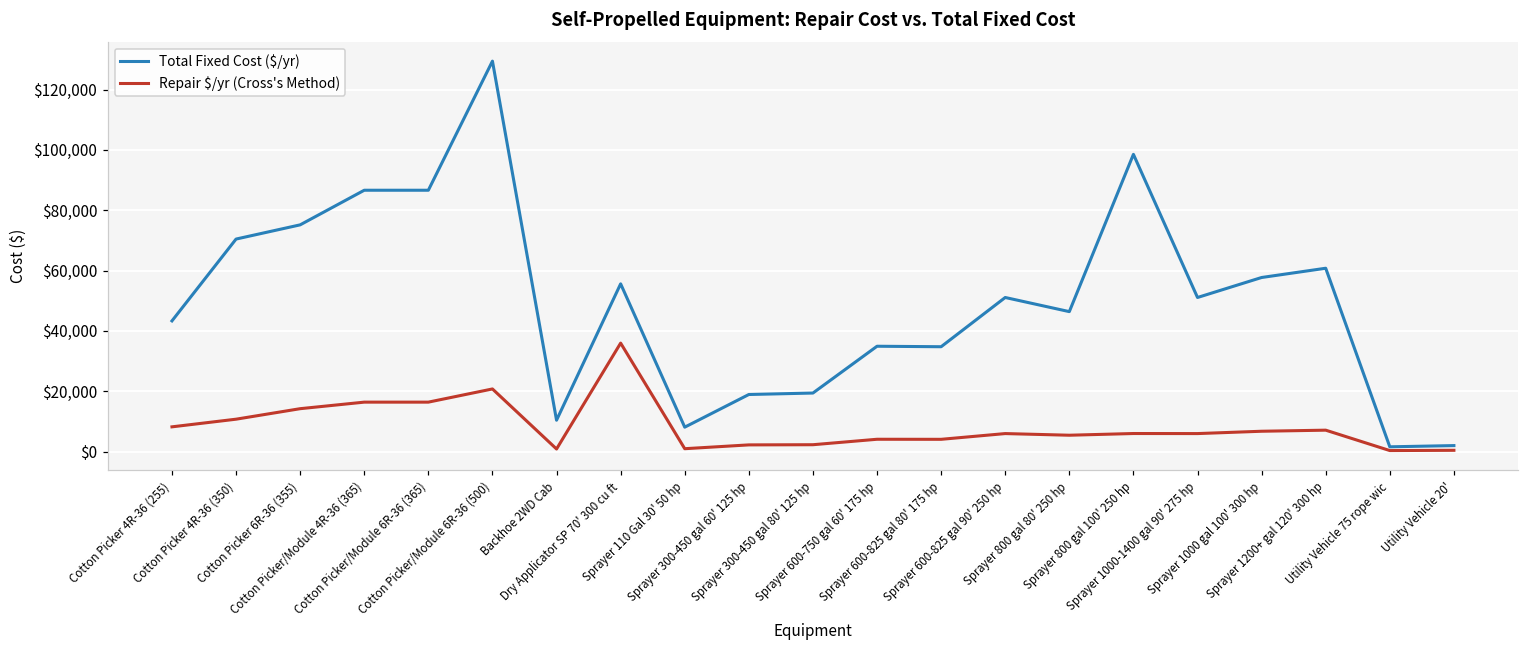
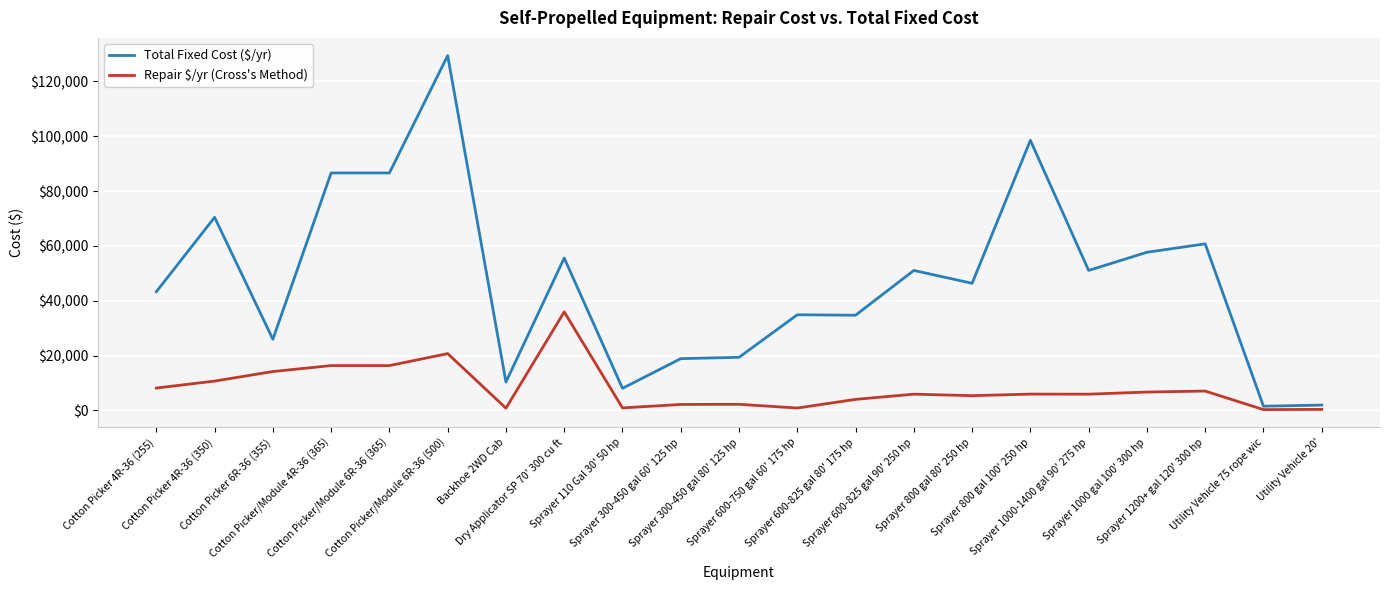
Total Fixed Cost ($/yr), Cotton Picker 6R-36 (355): $75,000 -> $26,000
Repair $/yr (Cross's Method), Sprayer 600-750 gal 60' 175 hp: $4,000 -> $1,000
